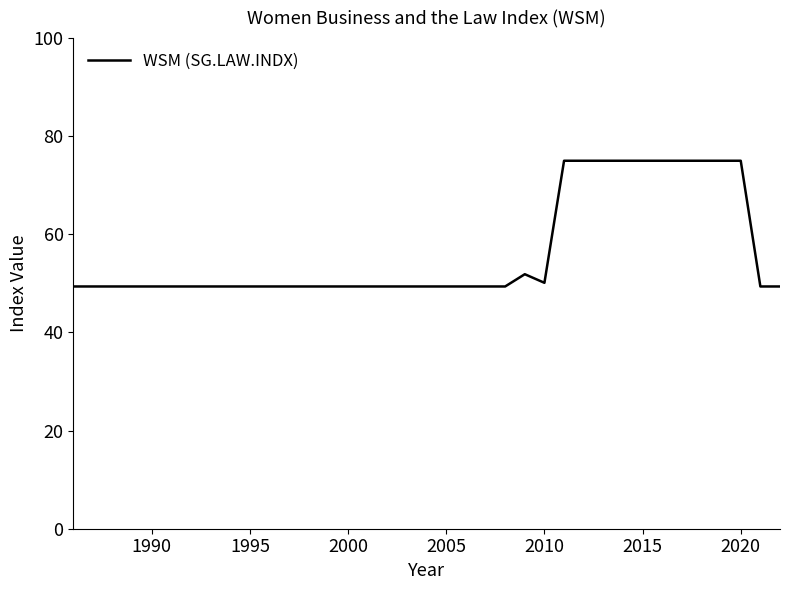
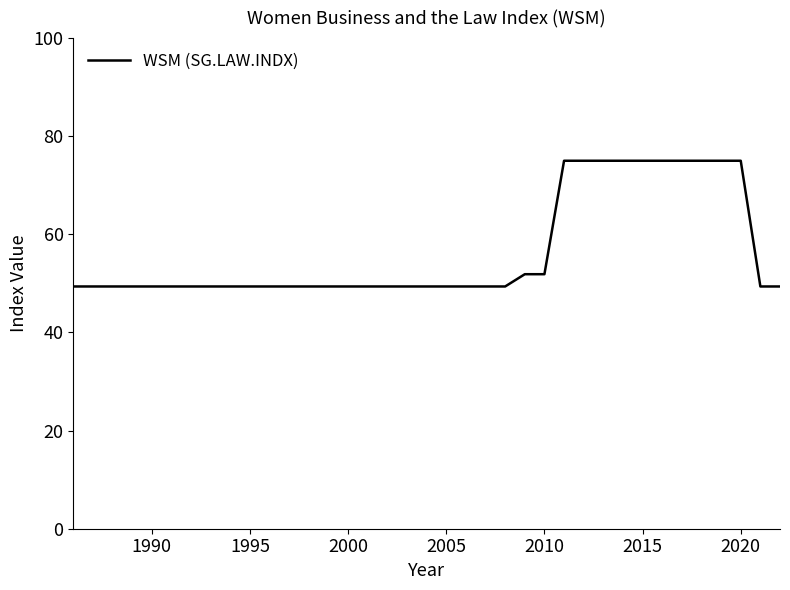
2010: 50 -> 52
